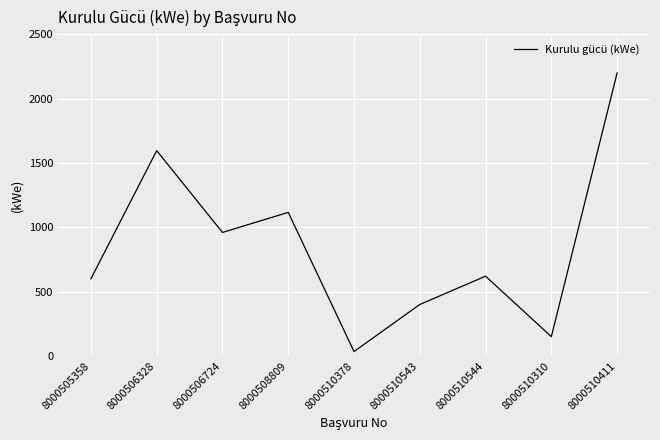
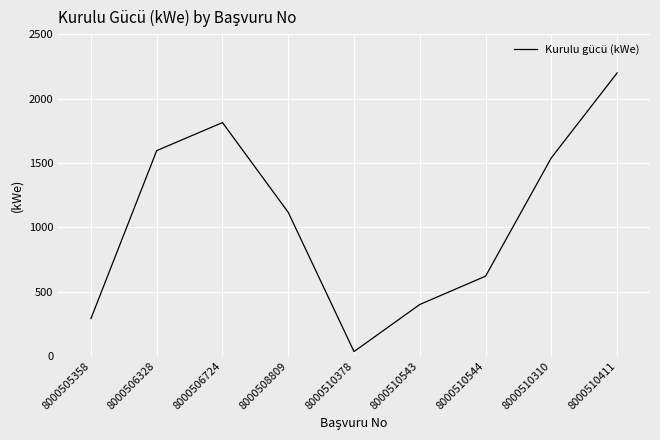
8000505358: 600 -> 290
8000506724: 960 -> 1810
8000510310: 150 -> 1540
